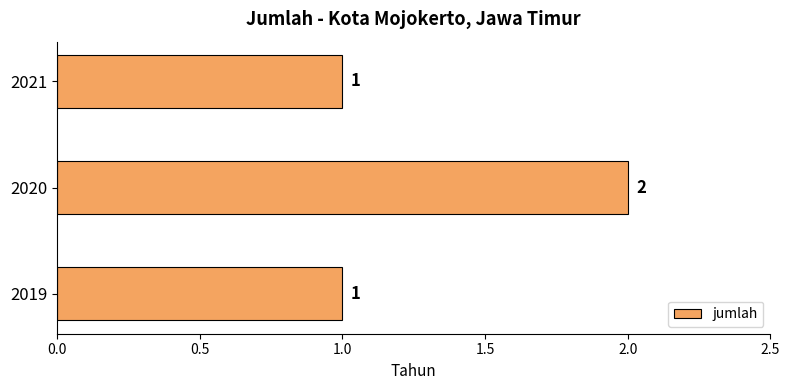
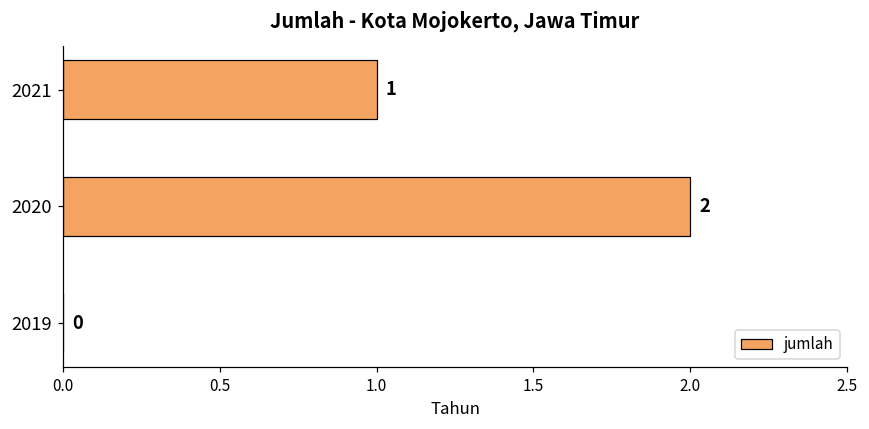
2019: 1 -> 0
